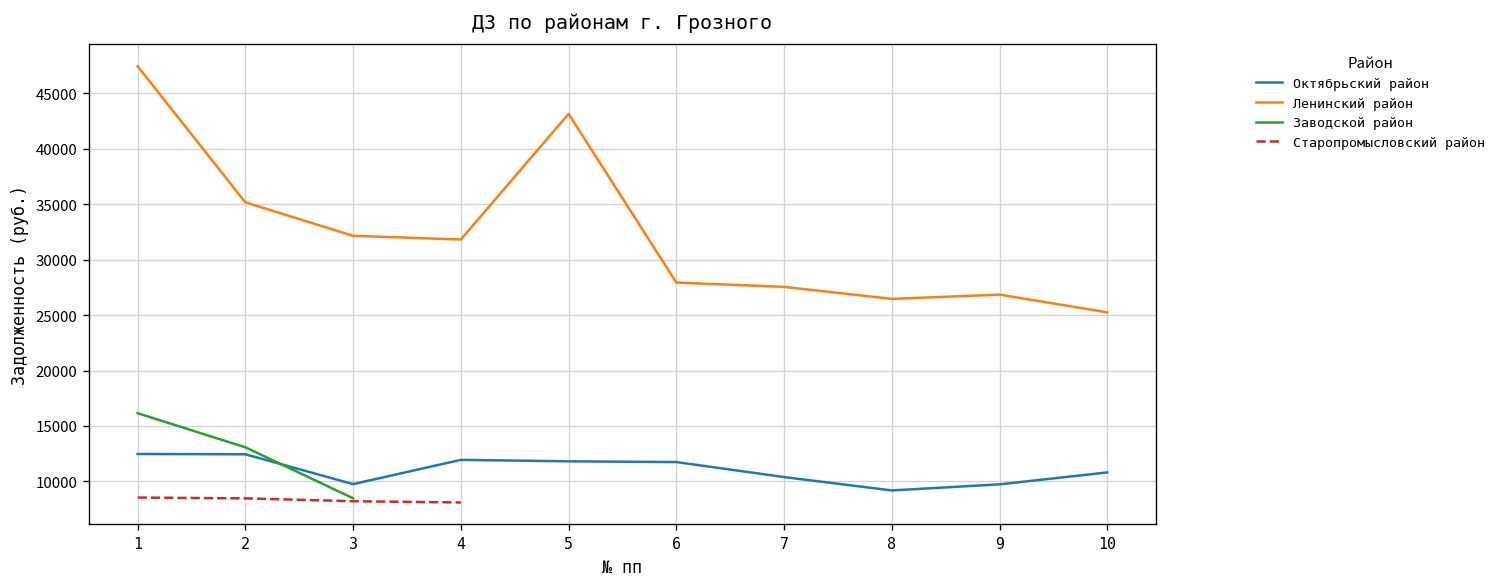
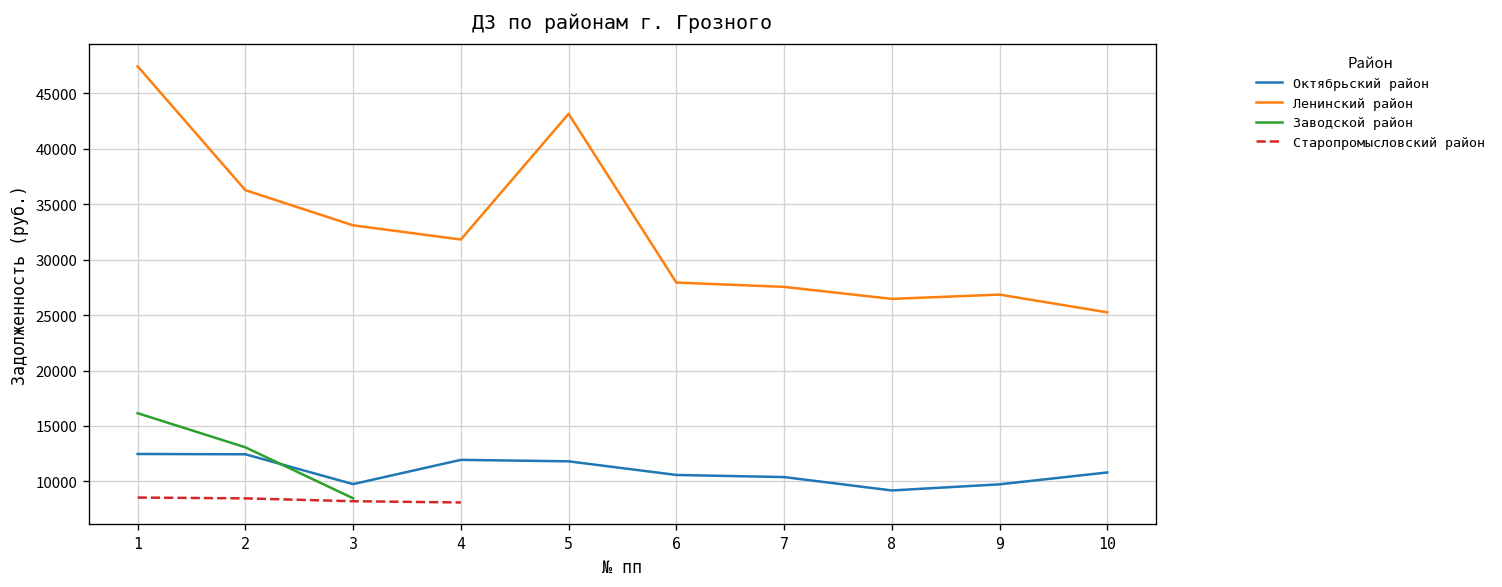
Ленинский район, 2: 35000 -> 36000
Ленинский район, 3: 32000 -> 33000
Октябрьский район, 6: 12000 -> 11000
